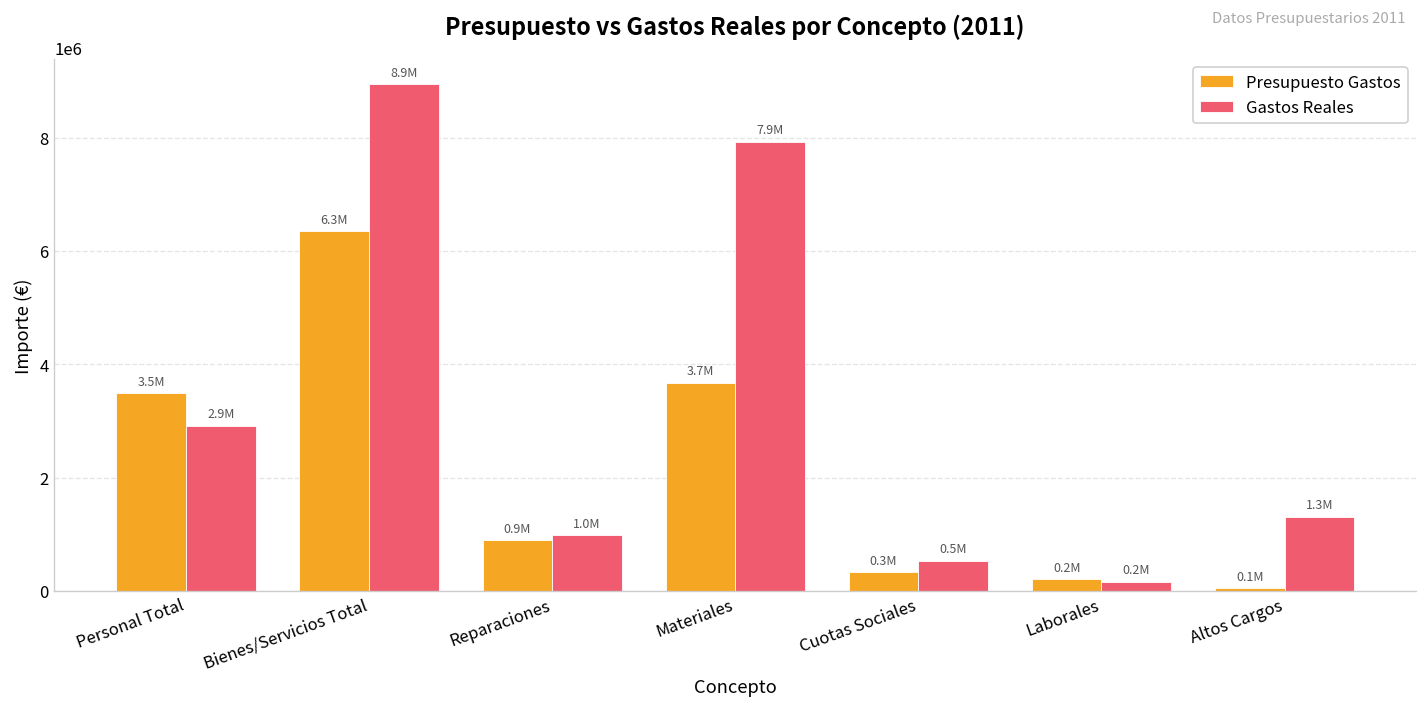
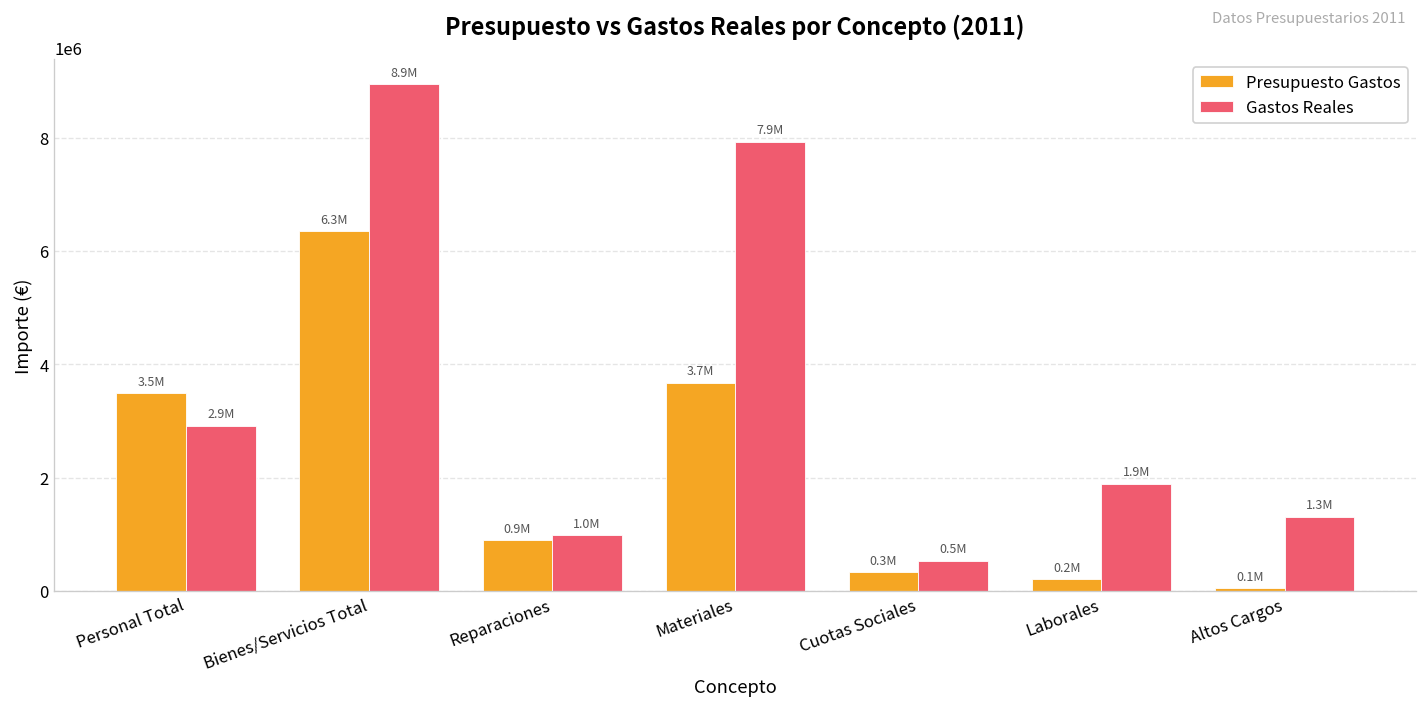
Gastos Reales, Laborales: 0.2M -> 1.9M
